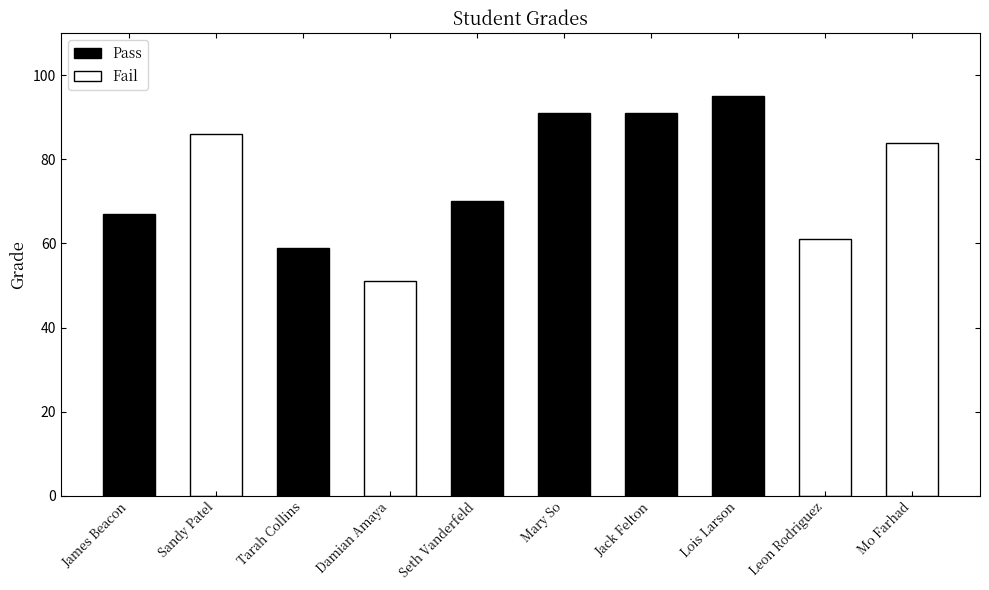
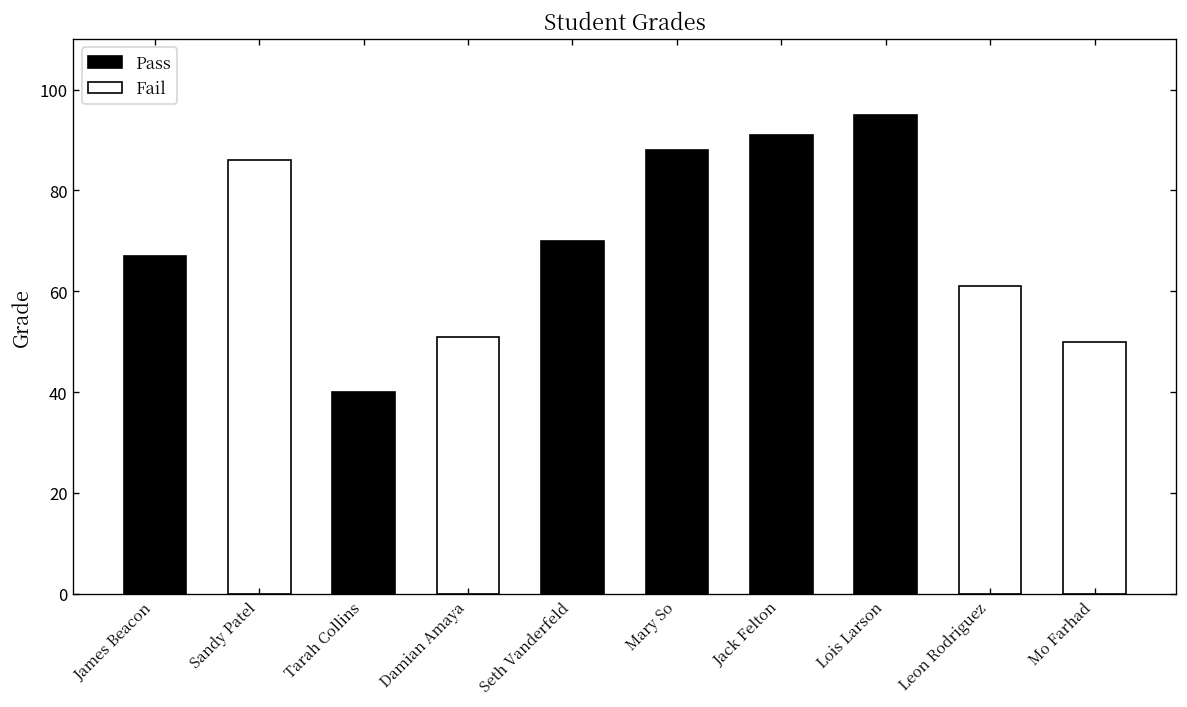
Tarah Collins: 59 -> 40
Mary So: 91 -> 88
Mo Farhad: 84 -> 50
